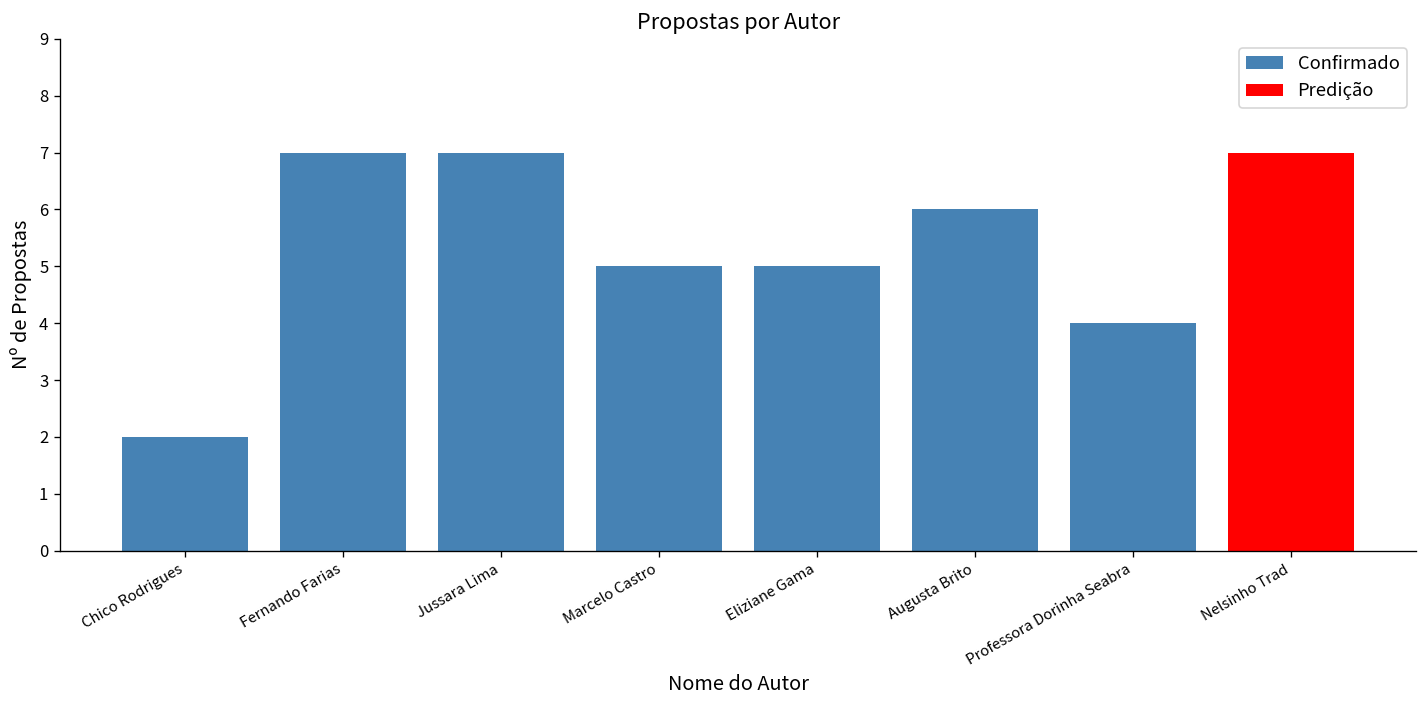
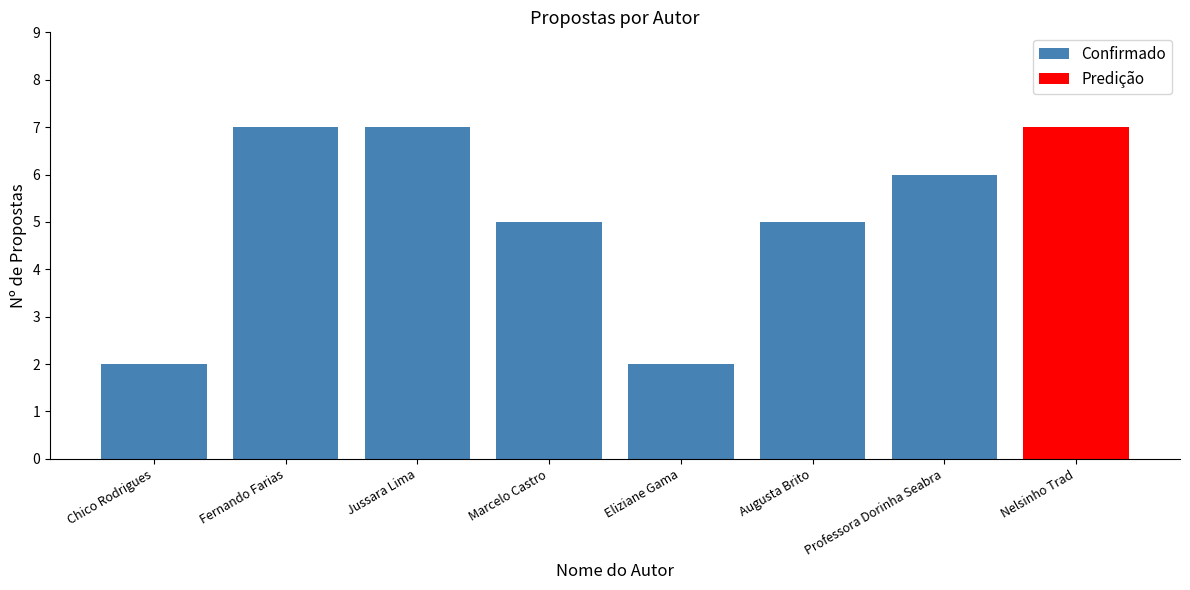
Confirmado, Eliziane Gama: 5 -> 2
Confirmado, Augusta Brito: 6 -> 5
Confirmado, Professora Dorinha Seabra: 4 -> 6
